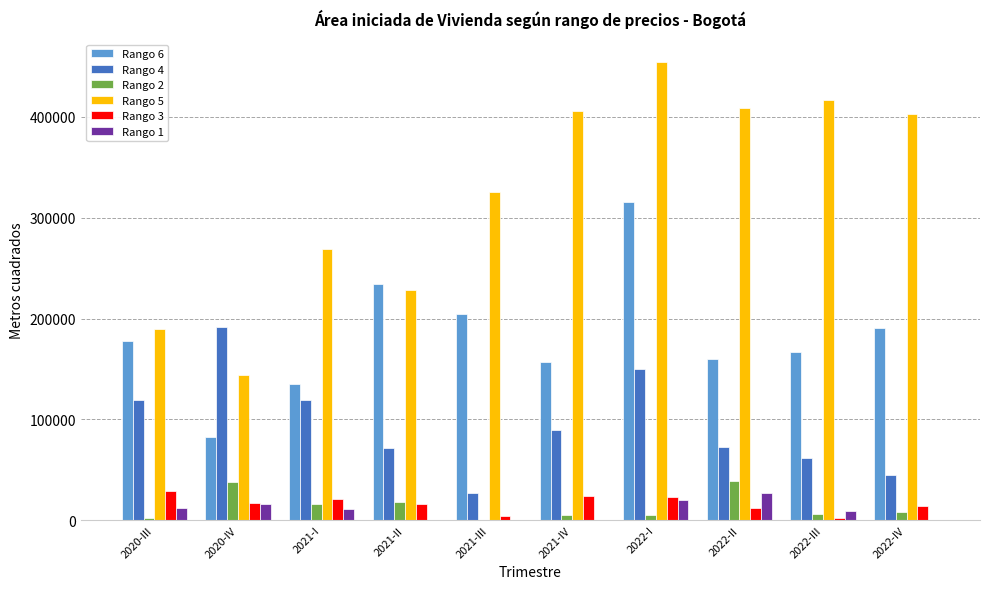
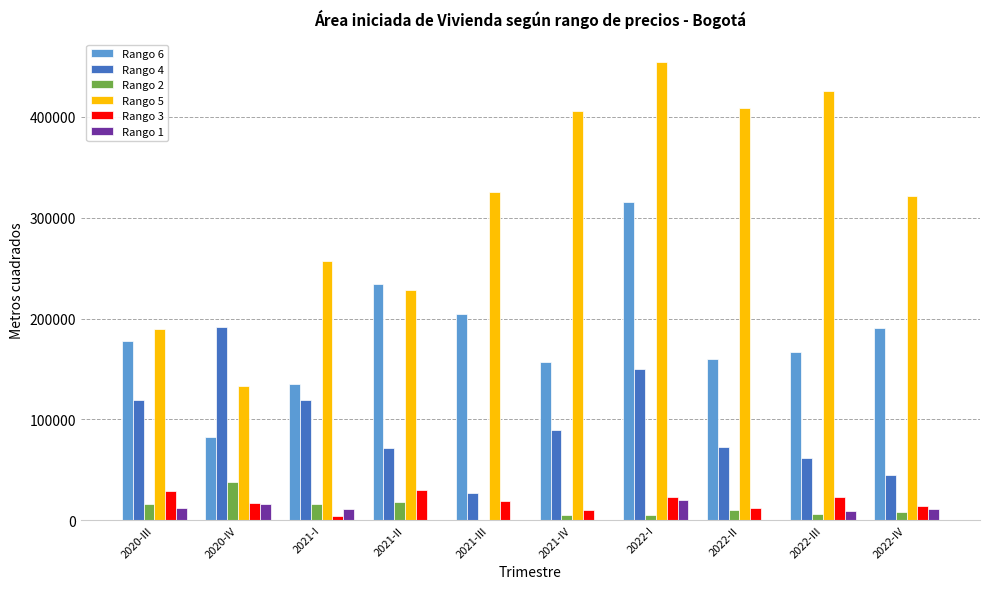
Rango 2, 2020-III: 2000 -> 16000
Rango 5, 2020-IV: 144000 -> 133000
Rango 5, 2021-I: 269000 -> 257000
Rango 3, 2021-I: 21000 -> 4000
Rango 3, 2021-II: 16000 -> 30000
Rango 3, 2021-III: 4000 -> 19000
Rango 3, 2021-IV: 24000 -> 10000
Rango 2, 2022-II: 39000 -> 10000
Rango 1, 2022-II: 27000 -> 0
Rango 5, 2022-III: 417000 -> 426000
Rango 3, 2022-III: 3000 -> 23000
Rango 5, 2022-IV: 403000 -> 321000
Rango 1, 2022-IV: 0 -> 11000
